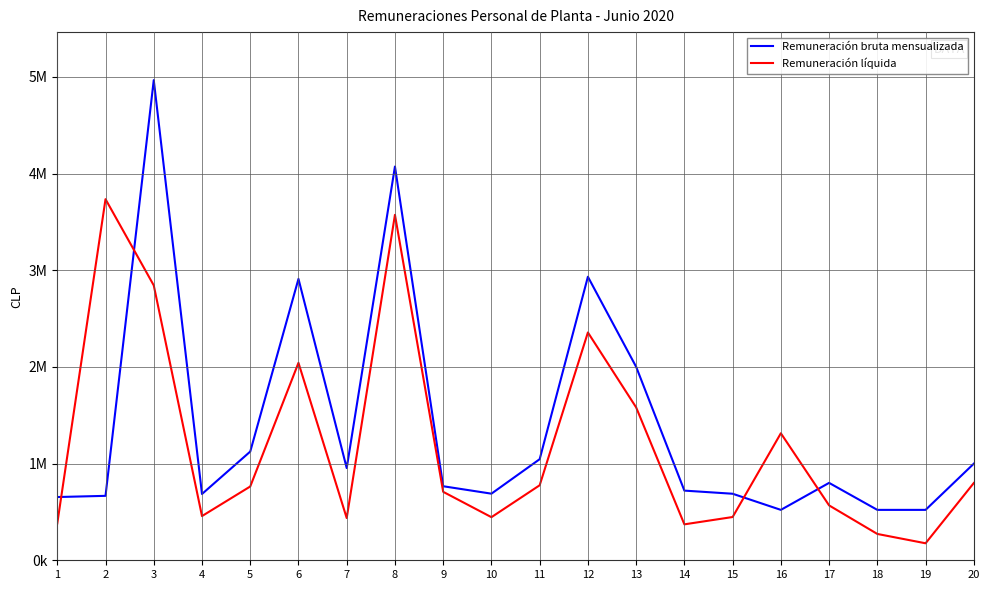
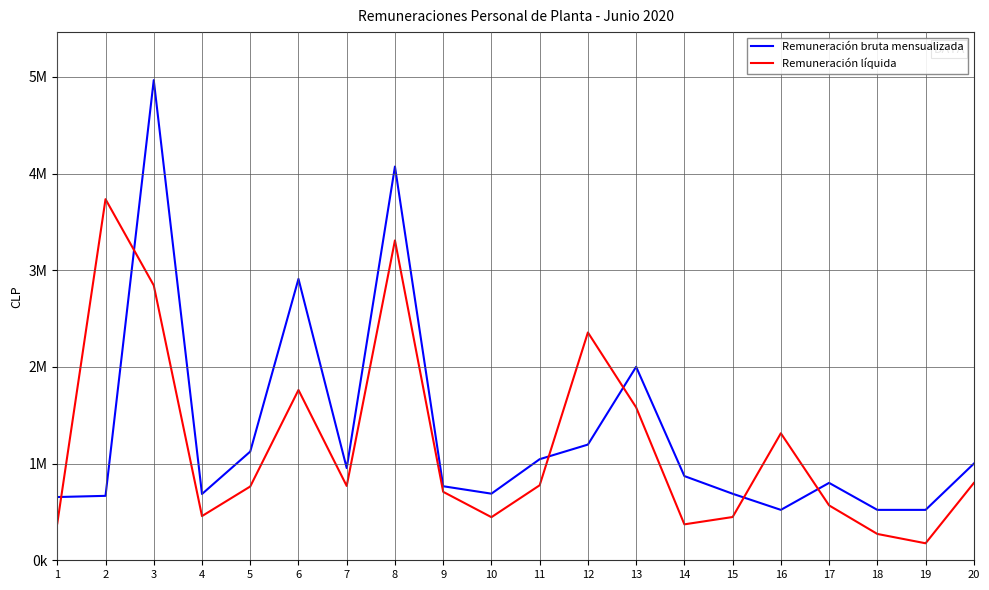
Remuneración líquida, 6: 2000000 -> 1800000
Remuneración líquida, 7: 400000 -> 800000
Remuneración líquida, 8: 3600000 -> 3300000
Remuneración bruta mensualizada, 12: 2900000 -> 1200000
Remuneración bruta mensualizada, 14: 700000 -> 900000
